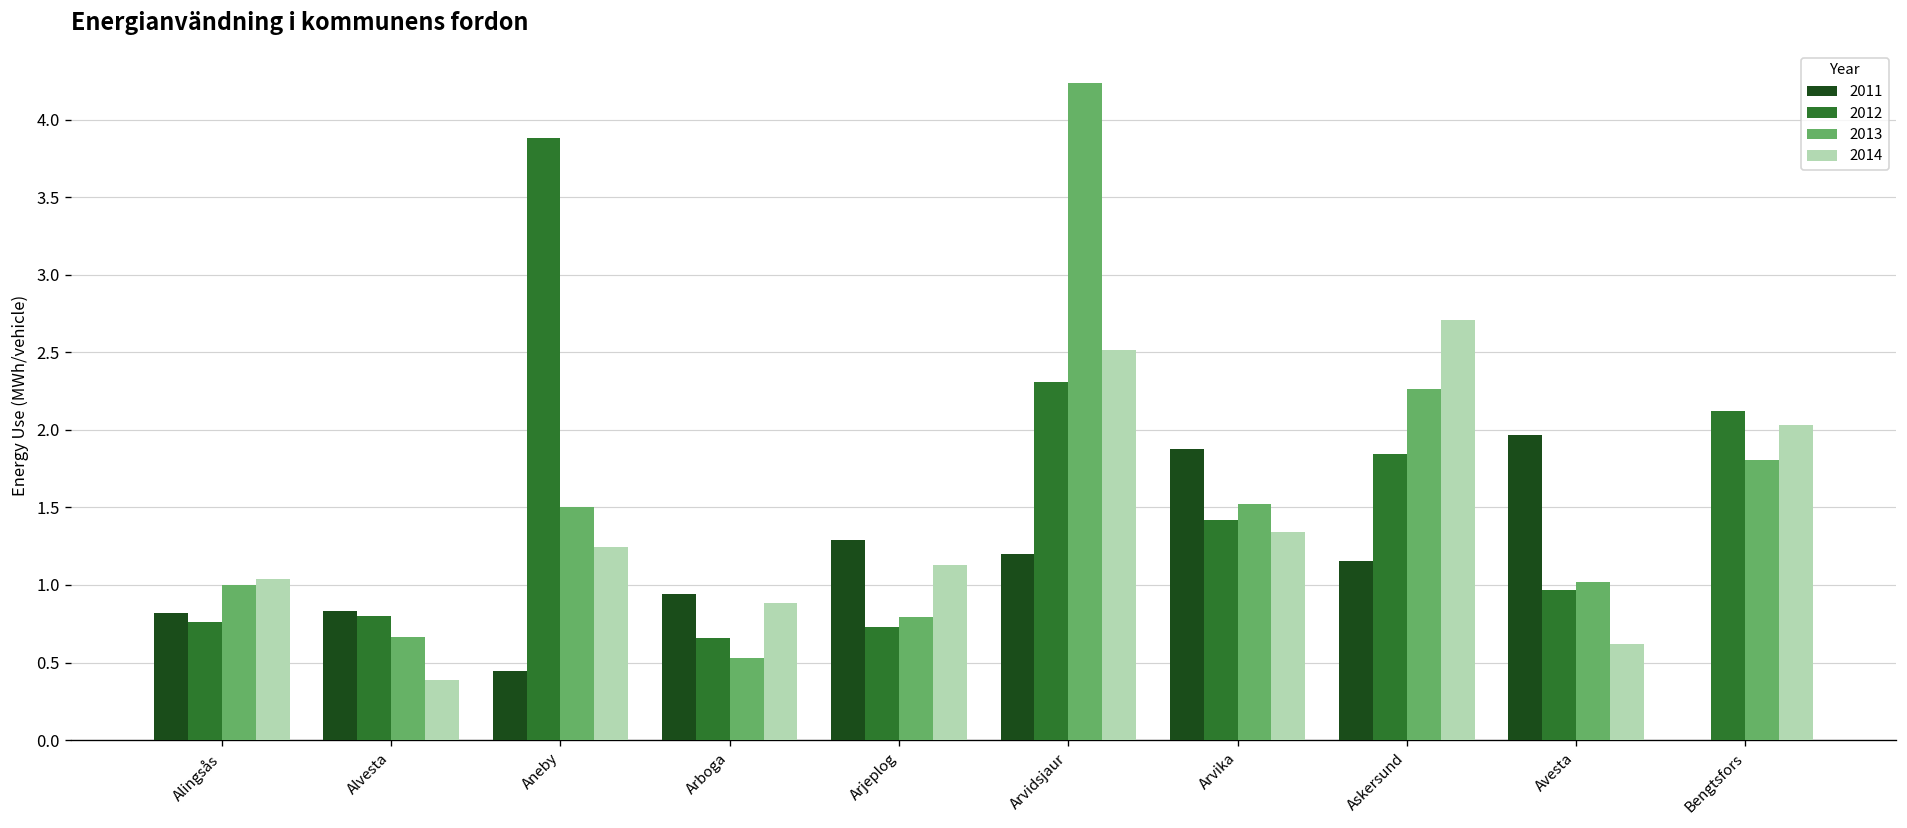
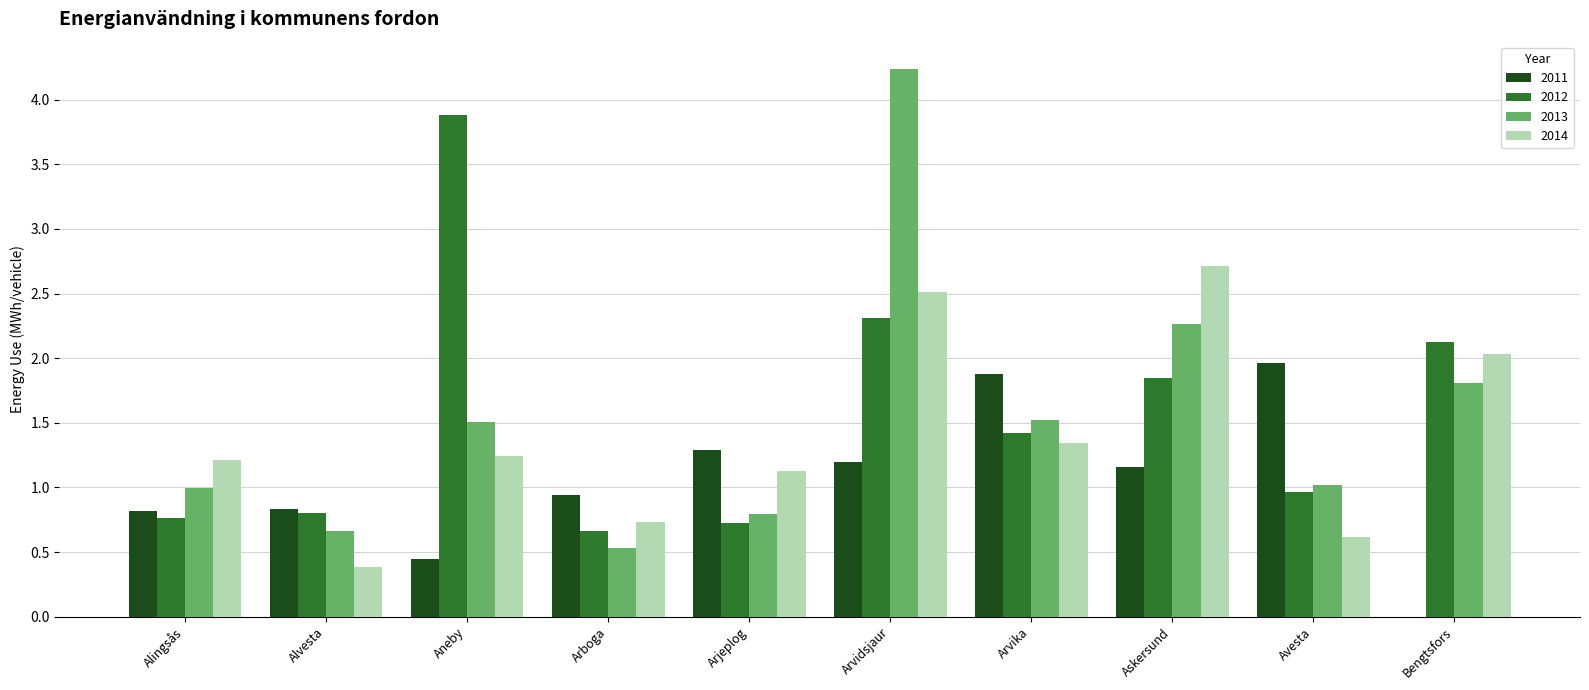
2014, Alingsås: 1.04 -> 1.21
2014, Arboga: 0.88 -> 0.73
